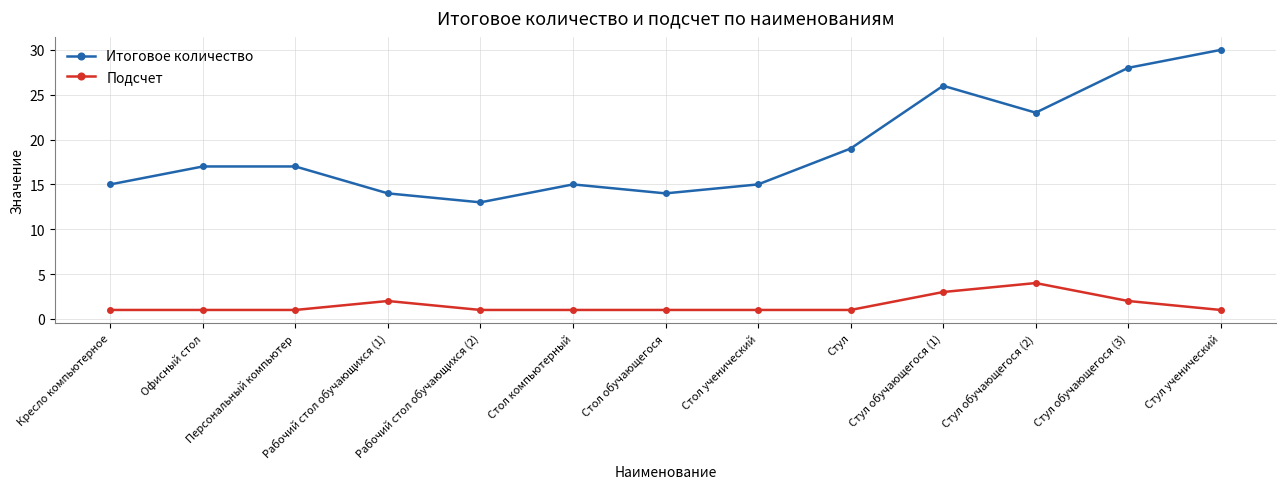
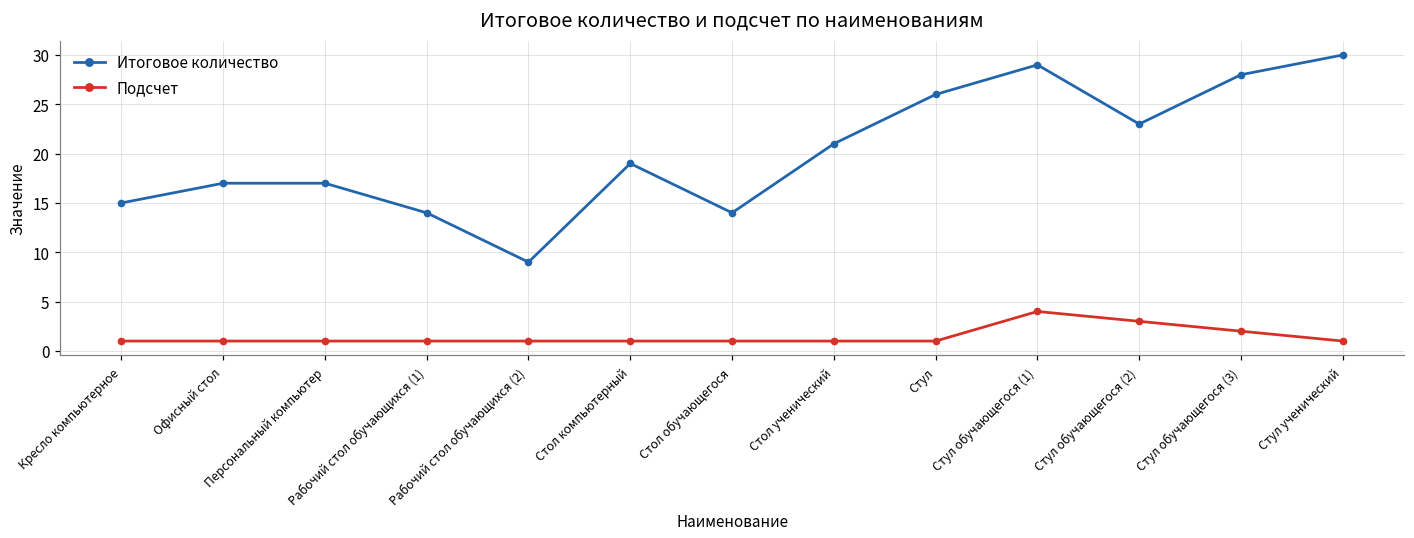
Подсчет, Рабочий стол обучающихся (1): 2 -> 1
Итоговое количество, Рабочий стол обучающихся (2): 13 -> 9
Итоговое количество, Стол компьютерный: 15 -> 19
Итоговое количество, Стол ученический: 15 -> 21
Итоговое количество, Стул: 19 -> 26
Итоговое количество, Стул обучающегося (1): 26 -> 29
Подсчет, Стул обучающегося (1): 3 -> 4
Подсчет, Стул обучающегося (2): 4 -> 3
